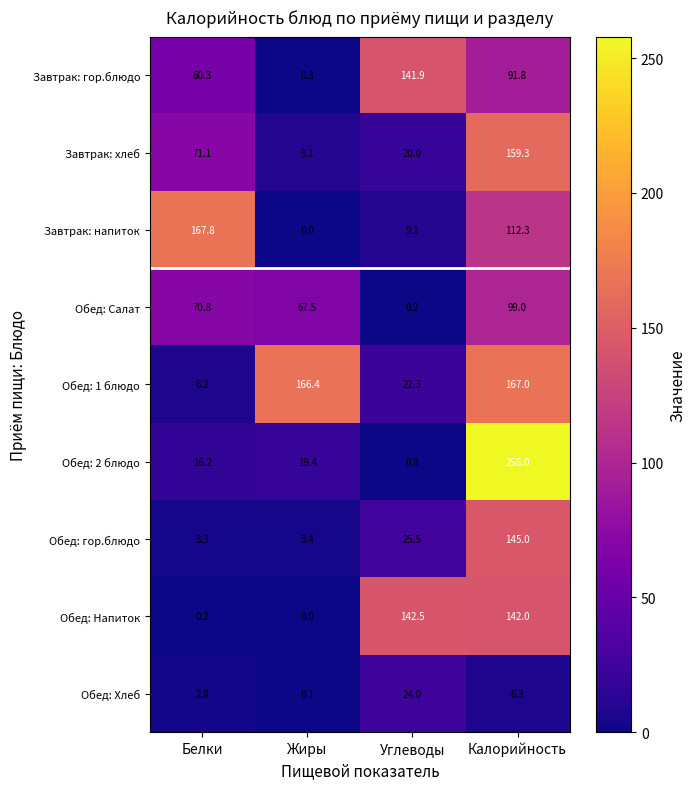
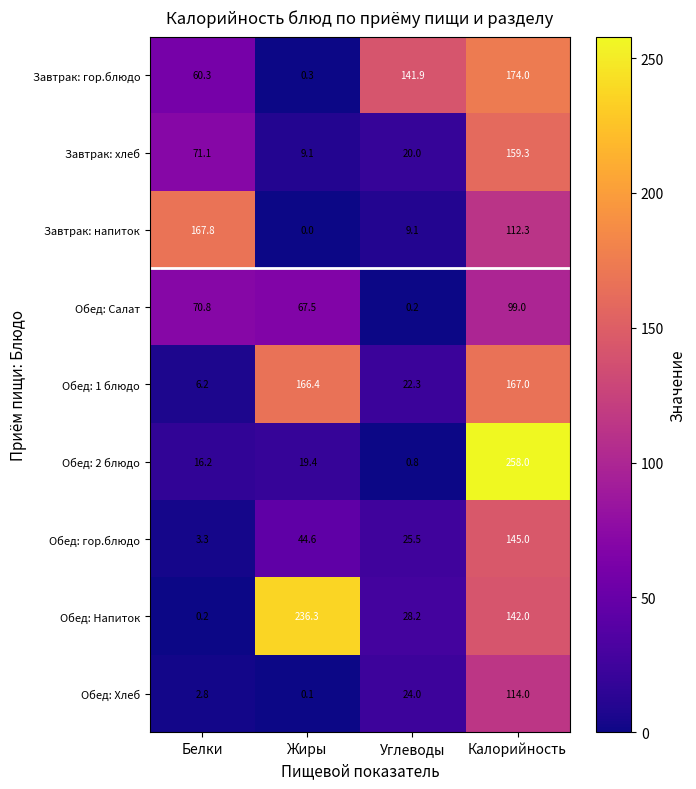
Завтрак: гор.блюдо, Калорийность: 91.8 -> 174.0
Обед: гор.блюдо, Жиры: 3.4 -> 44.6
Обед: Напиток, Жиры: 0.0 -> 236.3
Обед: Напиток, Углеводы: 142.5 -> 28.2
Обед: Хлеб, Калорийность: 6.3 -> 114.0
